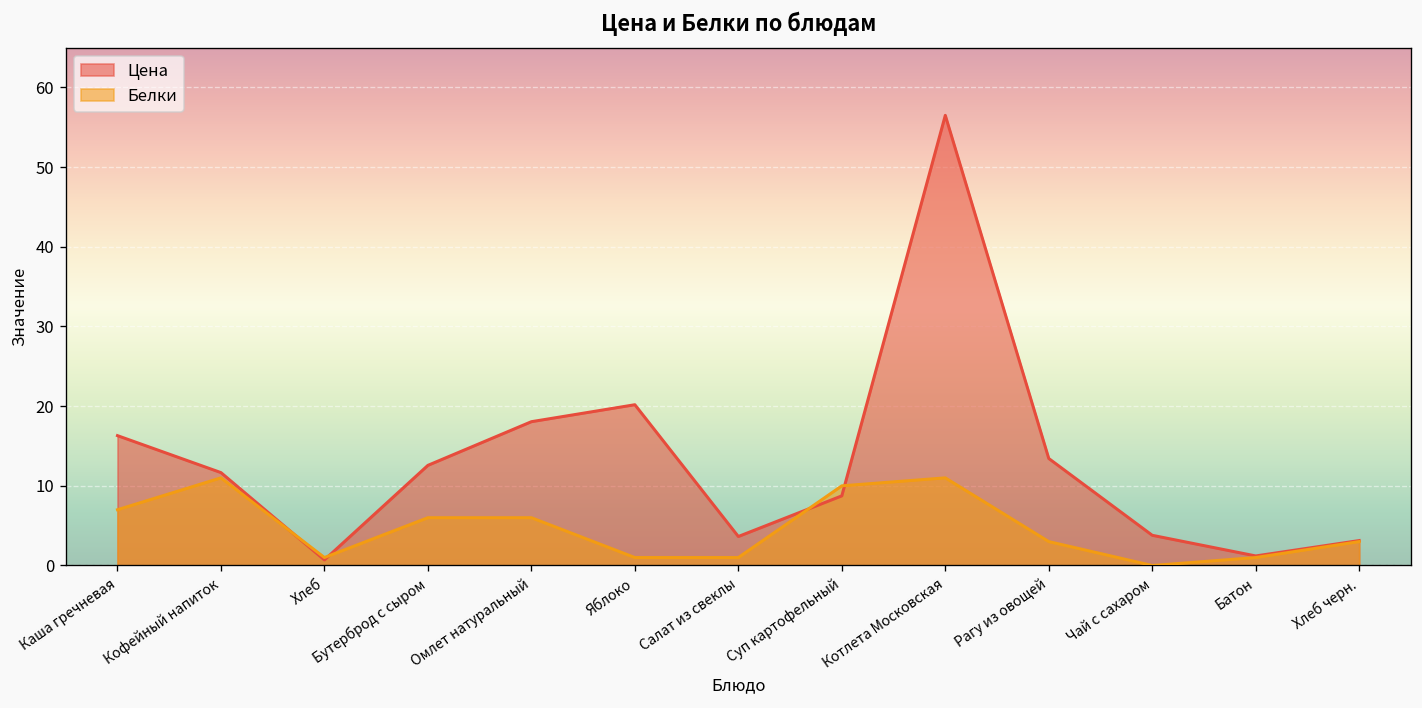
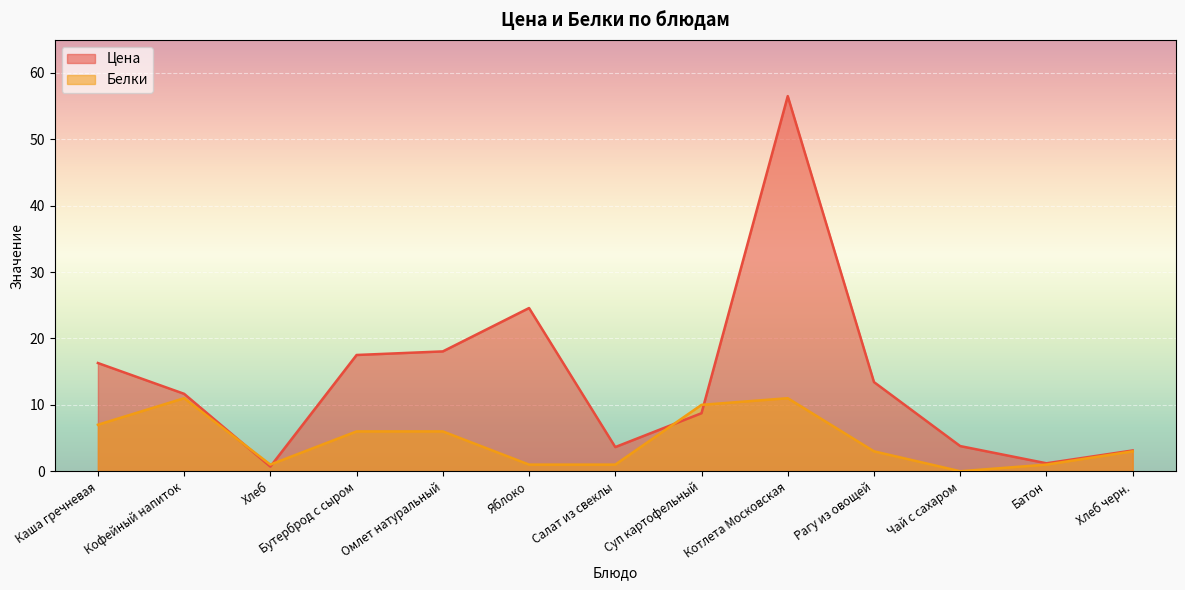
Цена, Бутерброд с сыром: 13 -> 18
Цена, Яблоко: 20 -> 25
